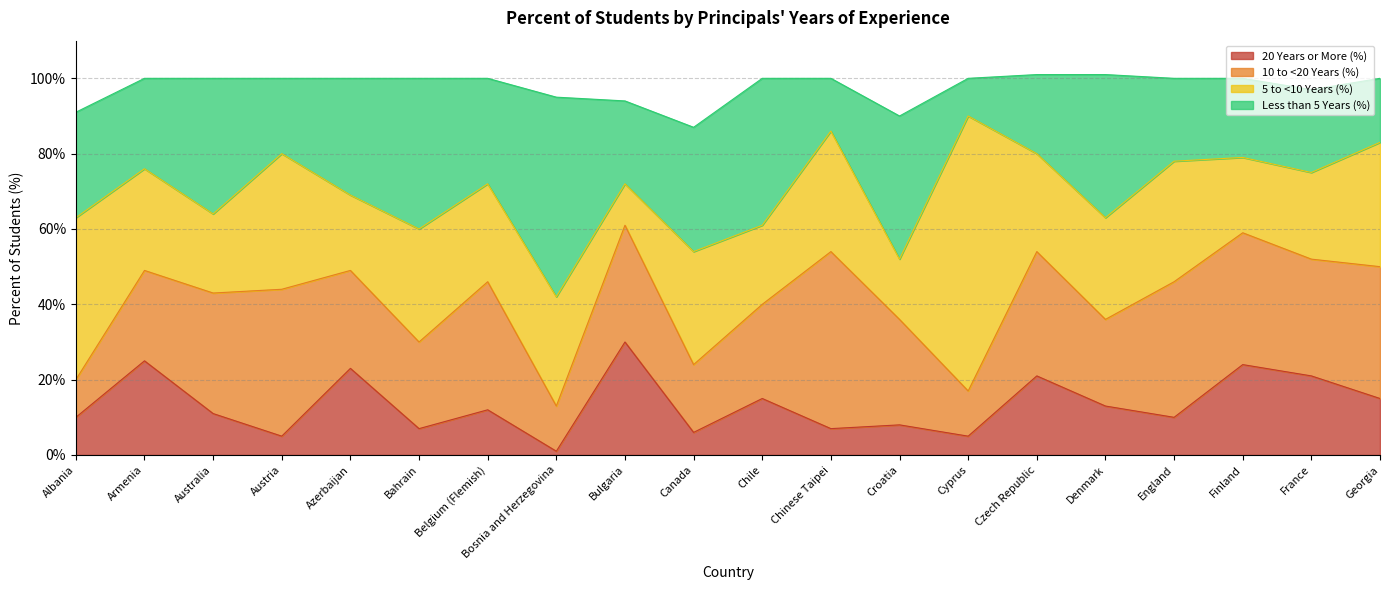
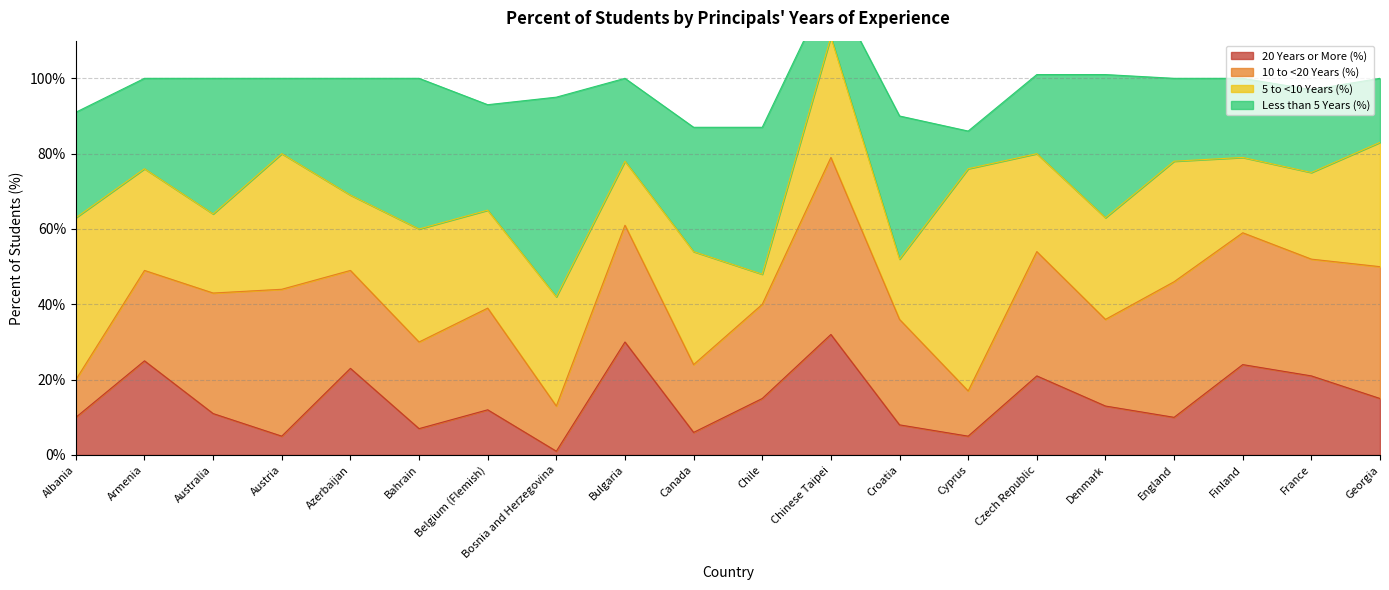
10 to <20 Years (%), Belgium (Flemish): 34% -> 27%
5 to <10 Years (%), Bulgaria: 11% -> 17%
5 to <10 Years (%), Chile: 21% -> 8%
20 Years or More (%), Chinese Taipei: 7% -> 32%
5 to <10 Years (%), Cyprus: 73% -> 59%
